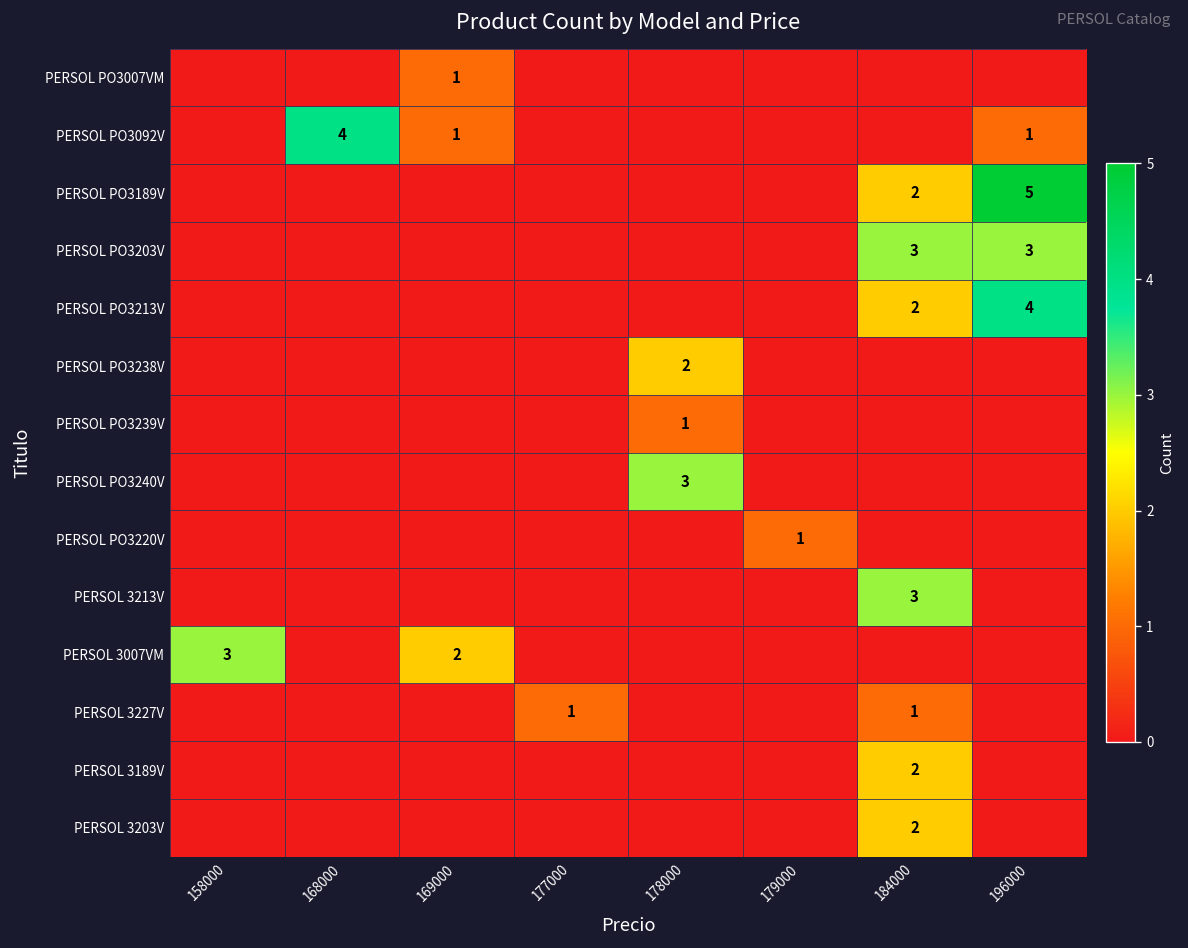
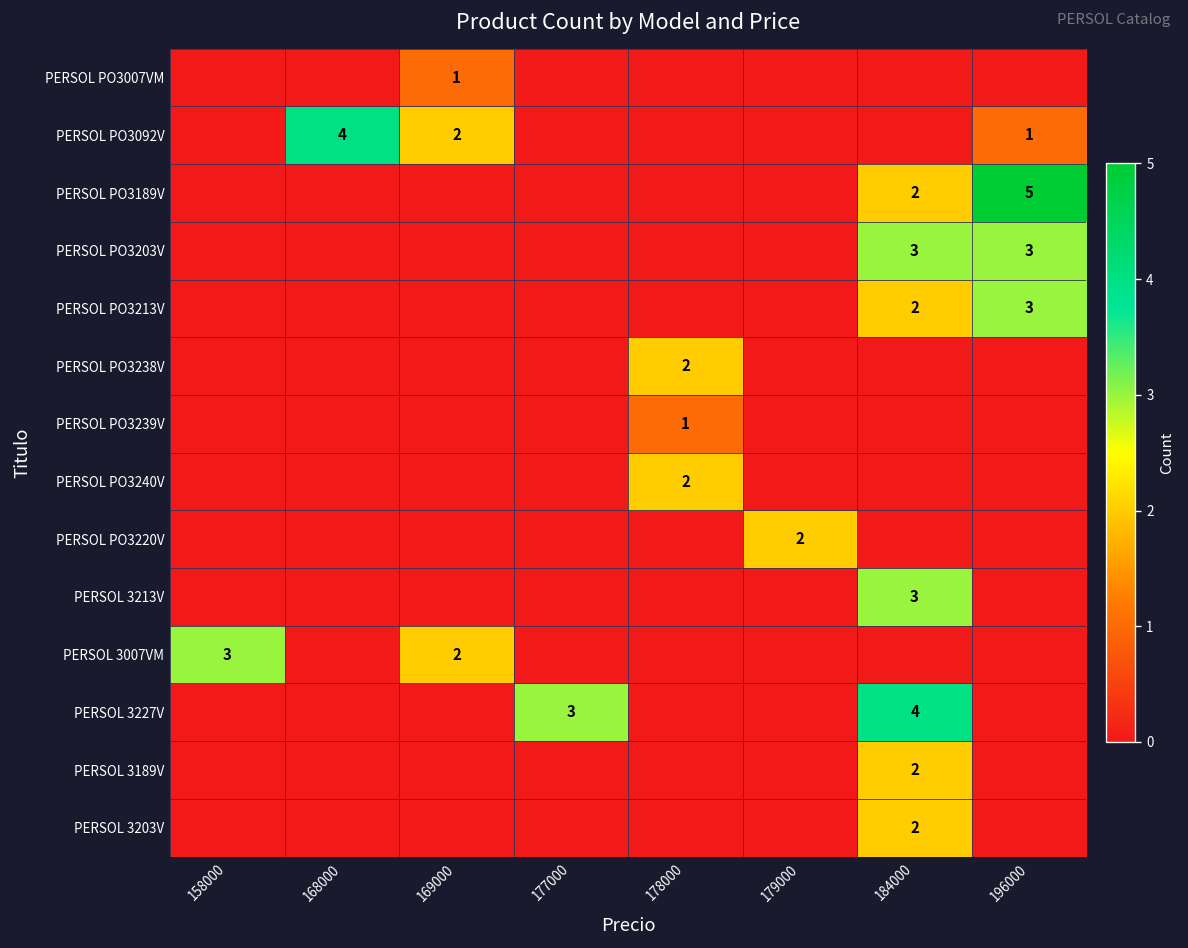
PERSOL PO3092V, 169000: 1 -> 2
PERSOL PO3213V, 196000: 4 -> 3
PERSOL PO3240V, 178000: 3 -> 2
PERSOL PO3220V, 179000: 1 -> 2
PERSOL 3227V, 177000: 1 -> 3
PERSOL 3227V, 184000: 1 -> 4
